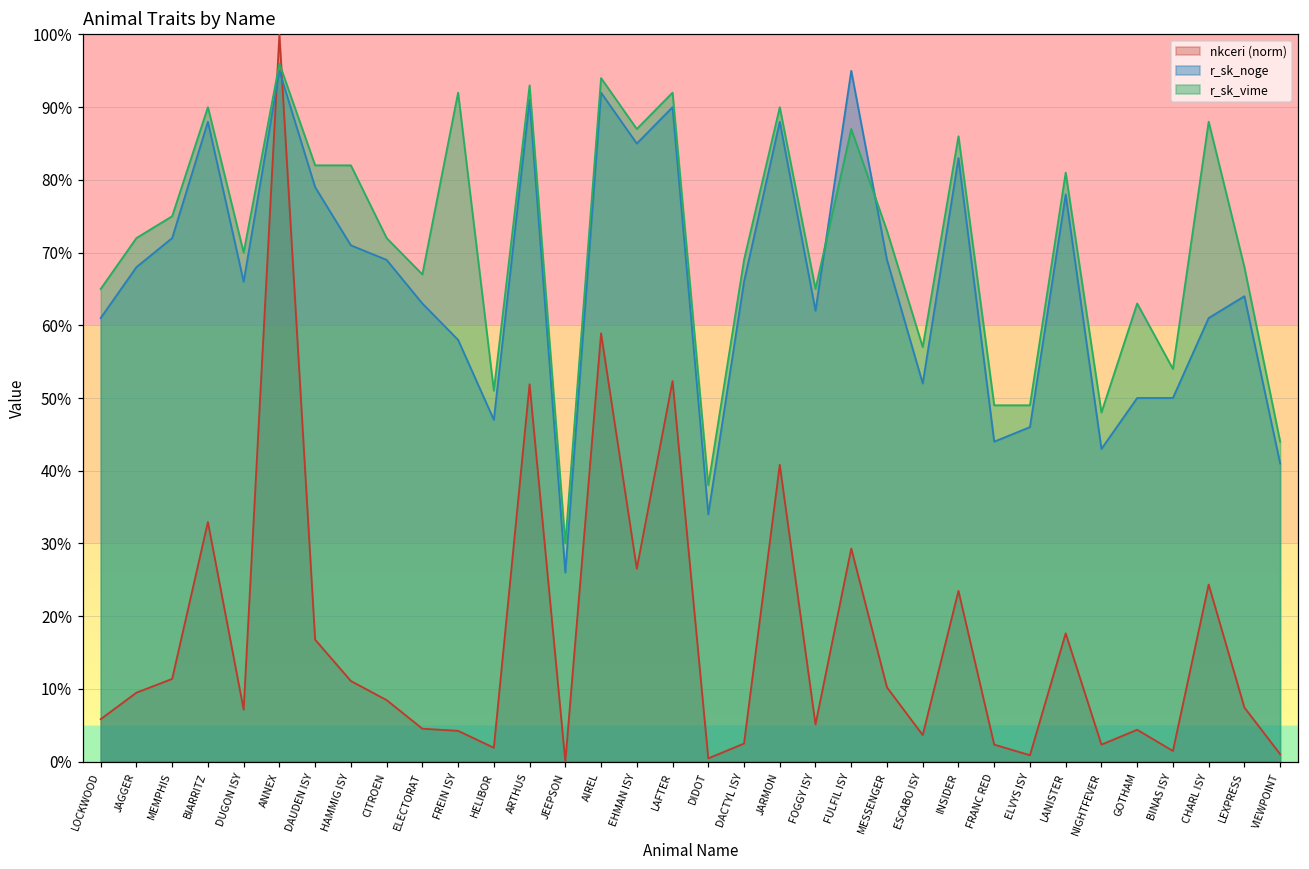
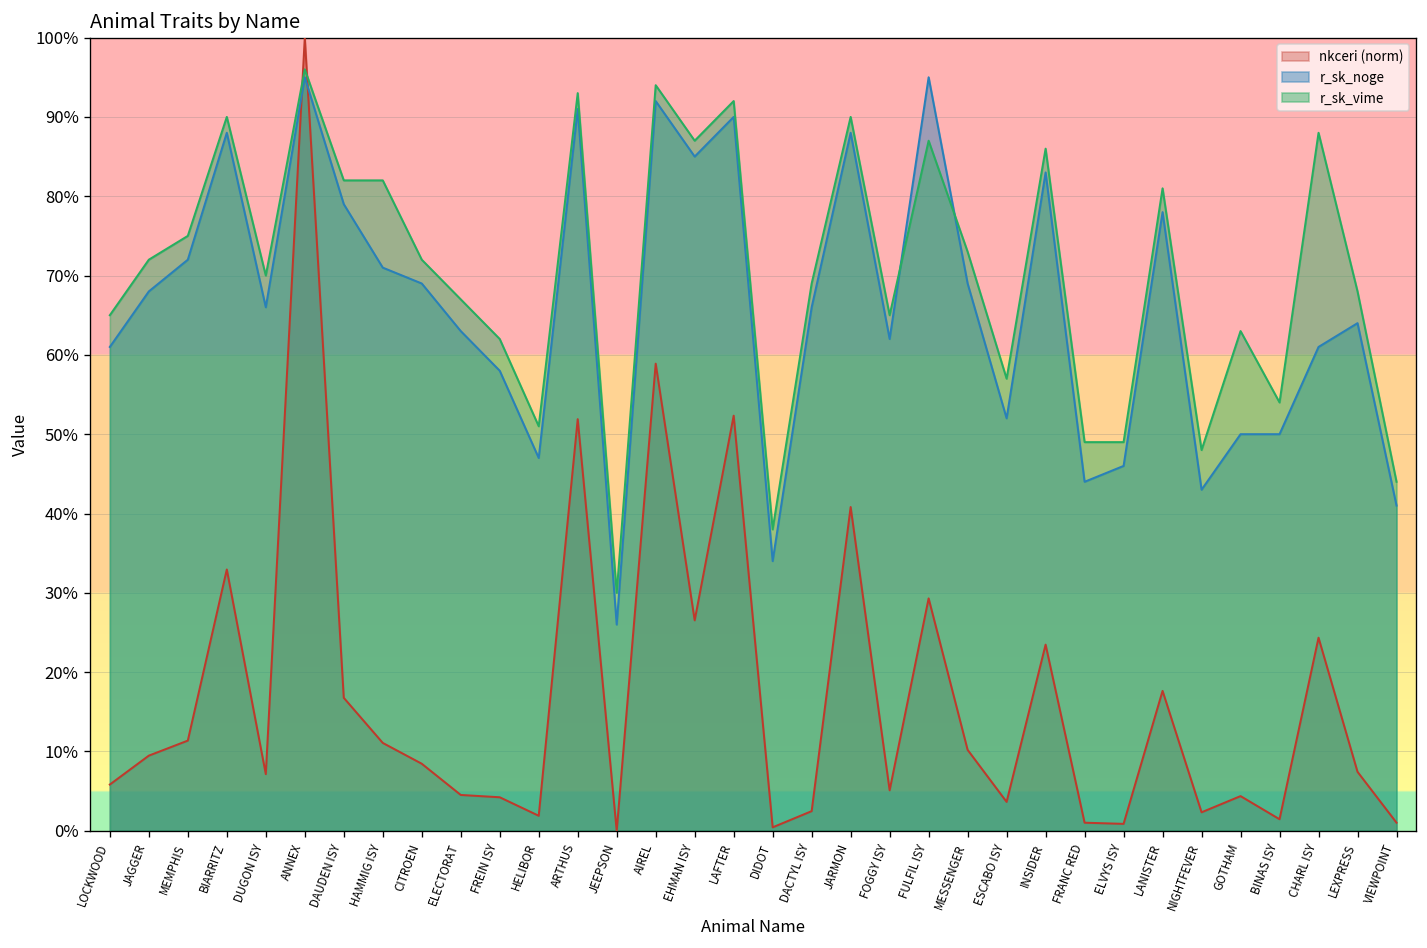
r_sk_vime, FREIN ISY: 92% -> 62%
nkceri (norm), FRANC RED: 2% -> 1%
